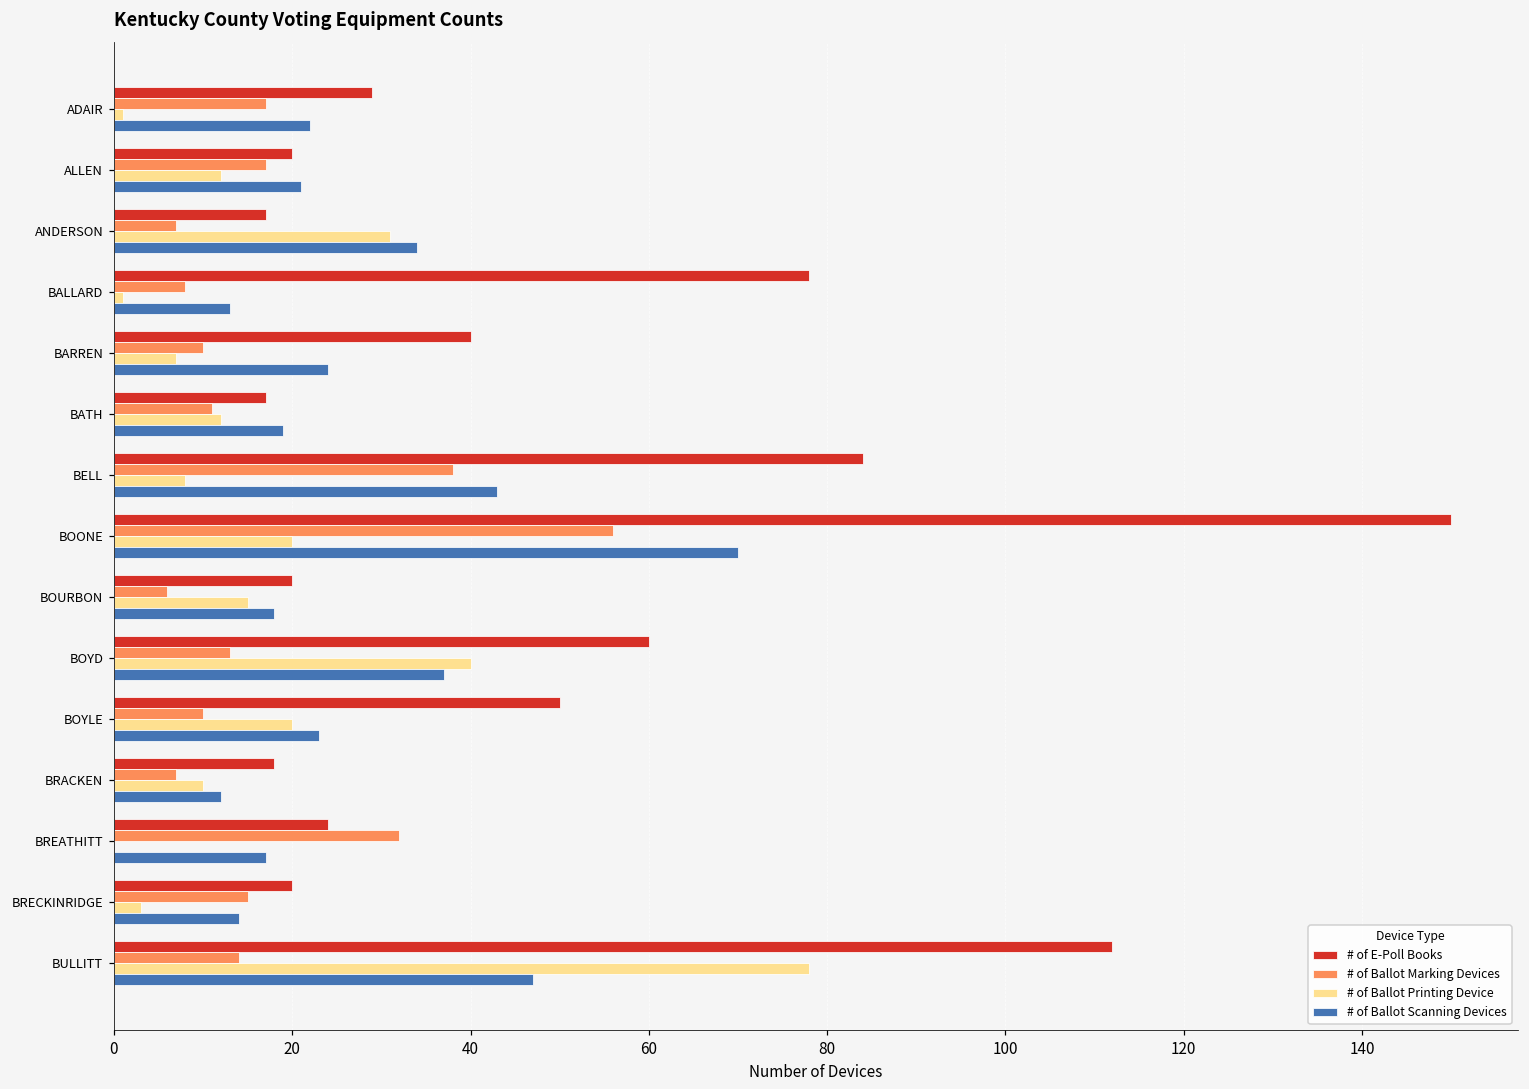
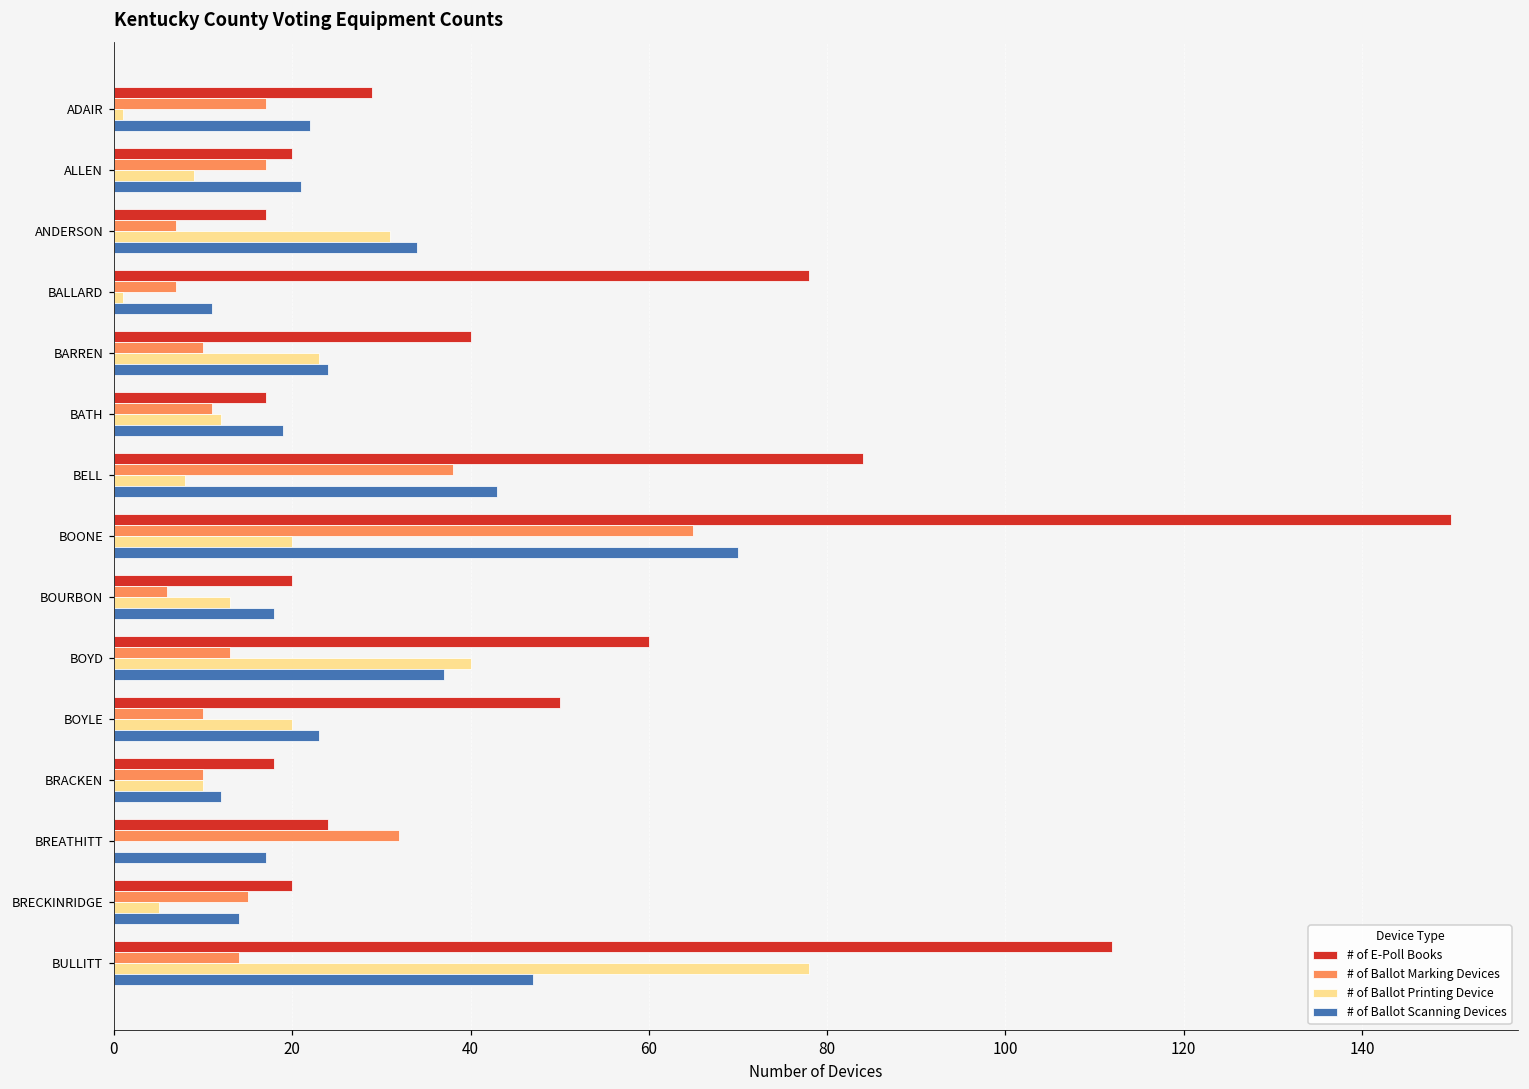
# of Ballot Printing Device, ALLEN: 12 -> 9
# of Ballot Marking Devices, BALLARD: 8 -> 7
# of Ballot Scanning Devices, BALLARD: 13 -> 11
# of Ballot Printing Device, BARREN: 7 -> 23
# of Ballot Marking Devices, BOONE: 56 -> 65
# of Ballot Printing Device, BOURBON: 15 -> 13
# of Ballot Marking Devices, BRACKEN: 7 -> 10
# of Ballot Printing Device, BRECKINRIDGE: 3 -> 5
